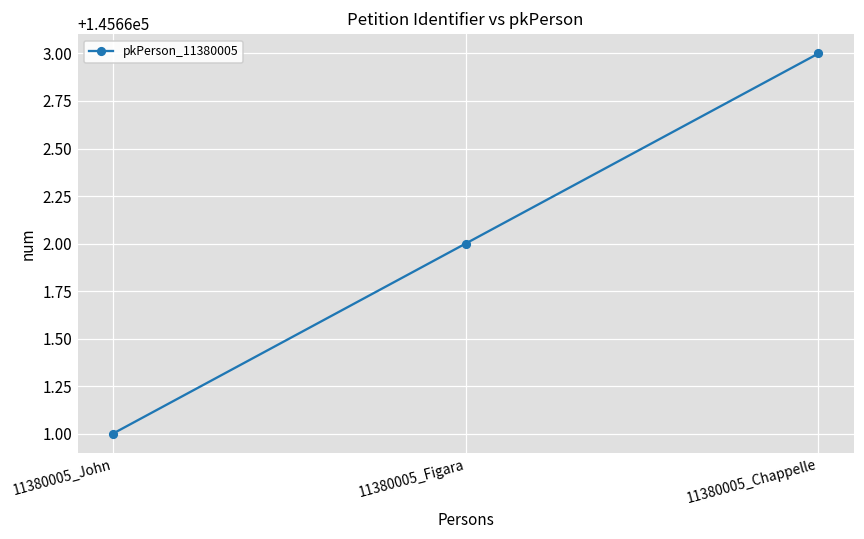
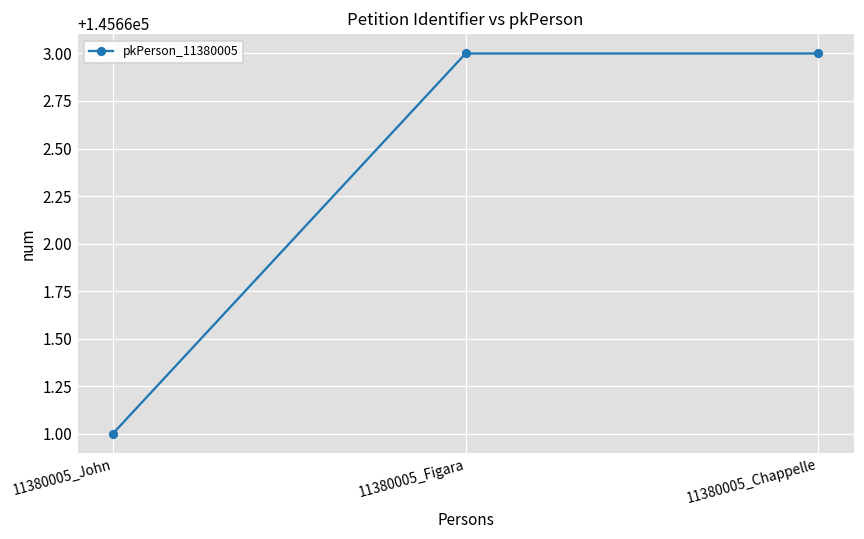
11380005_Figara: 145662 -> 145663
